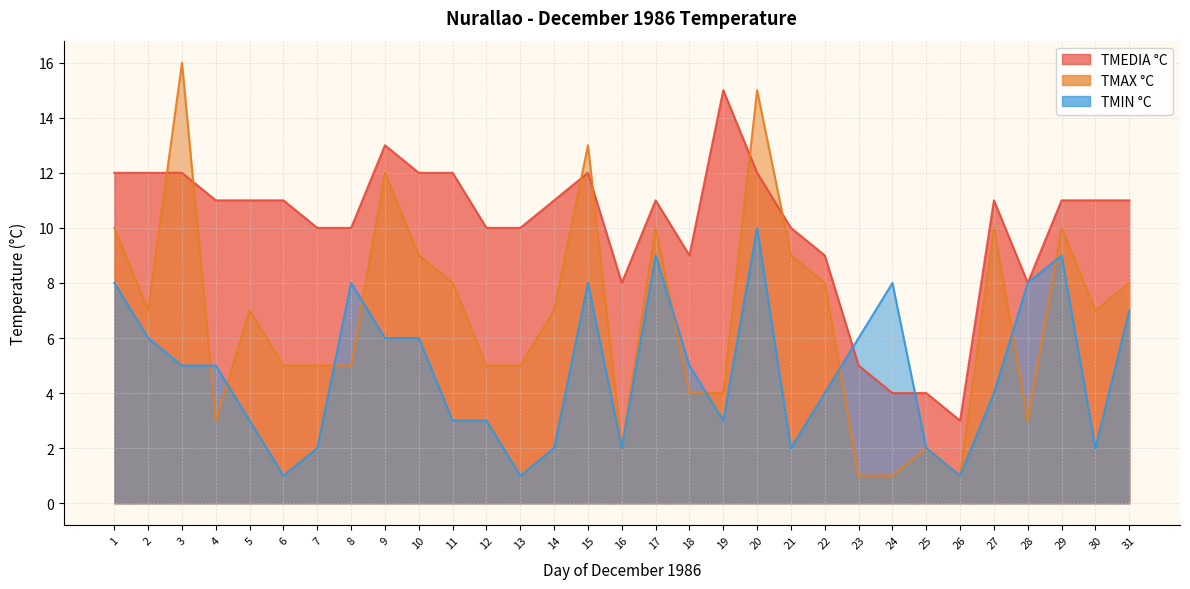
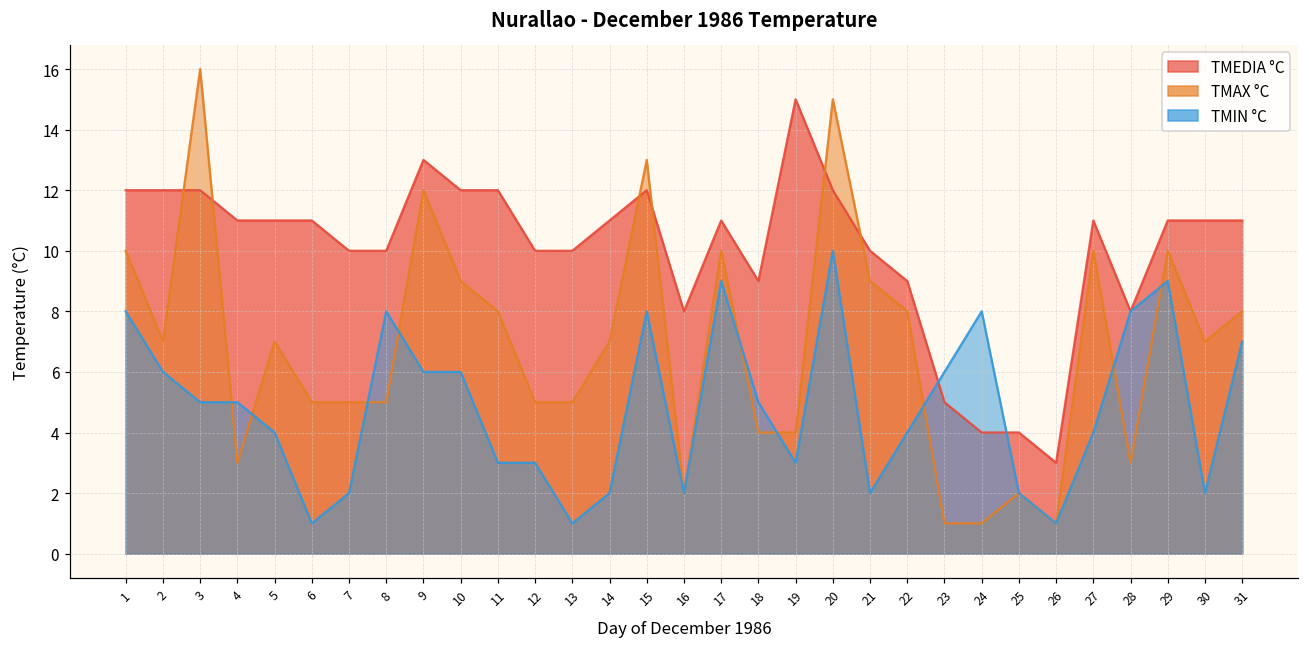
TMIN °C, 5: 3 -> 4
